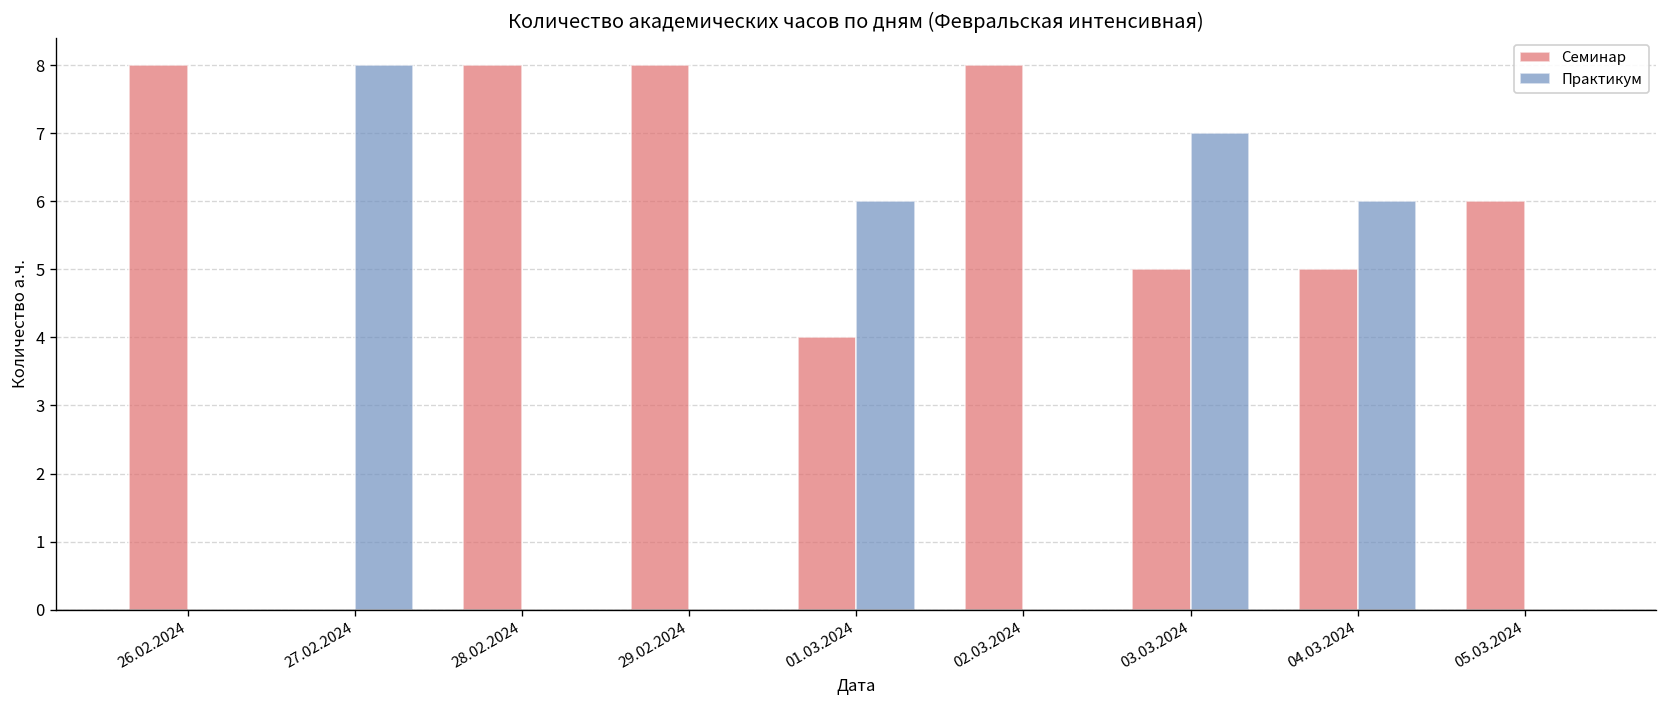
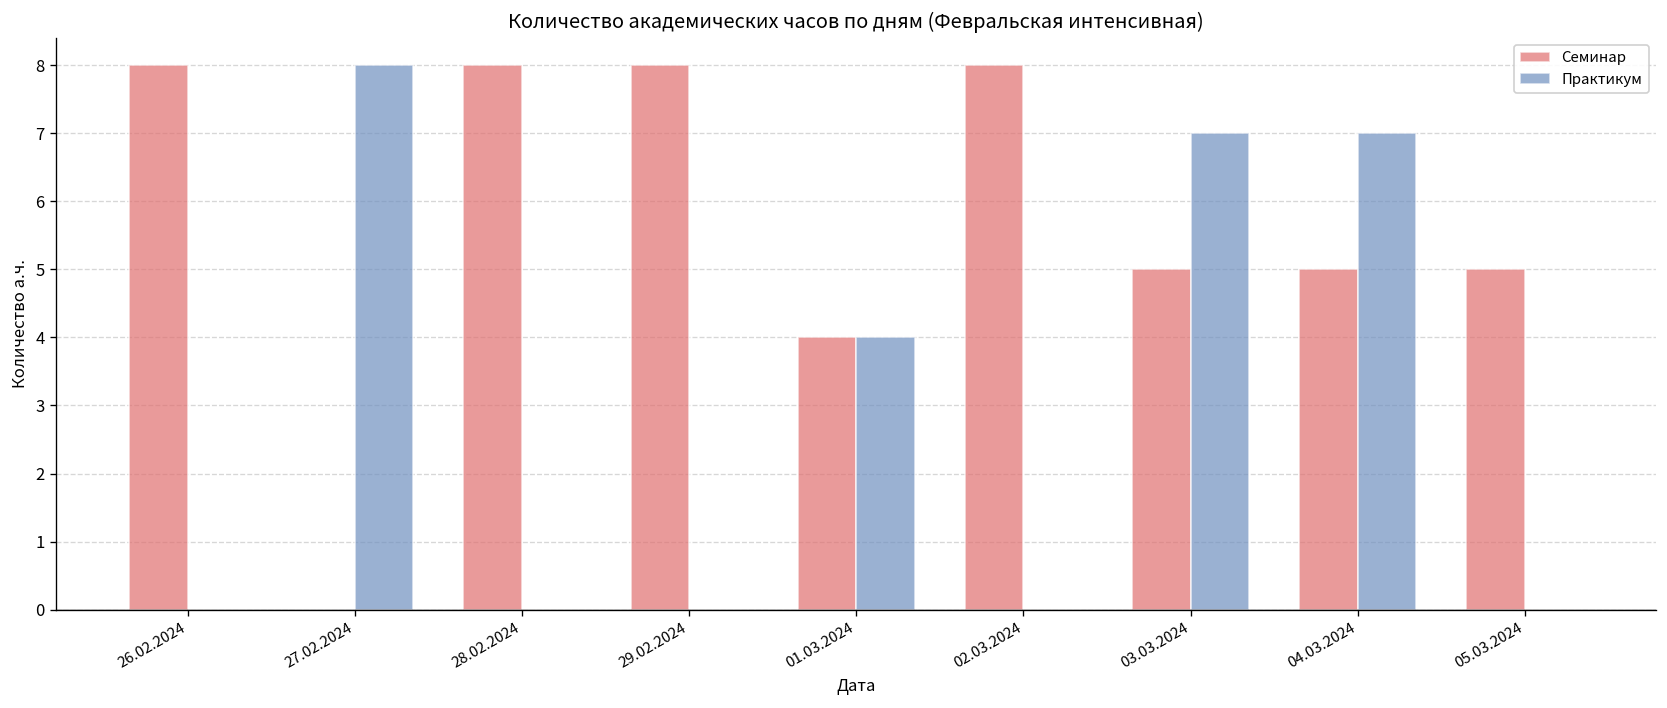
Практикум, 01.03.2024: 6 -> 4
Практикум, 04.03.2024: 6 -> 7
Семинар, 05.03.2024: 6 -> 5
